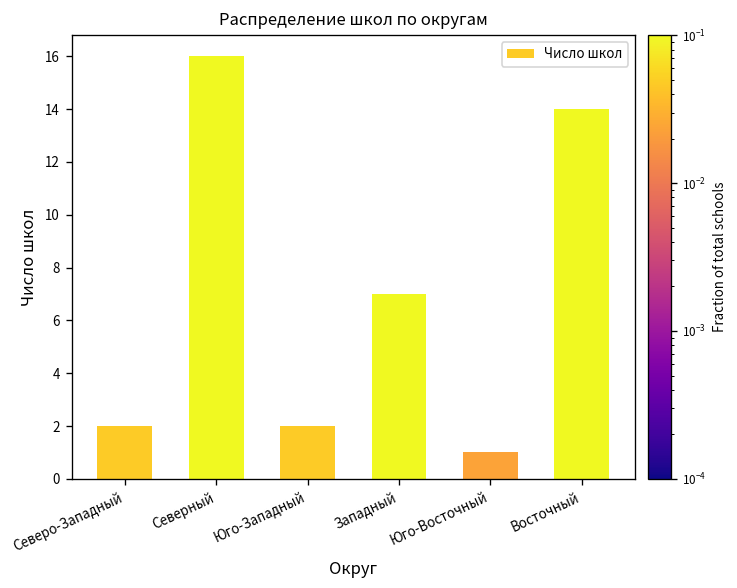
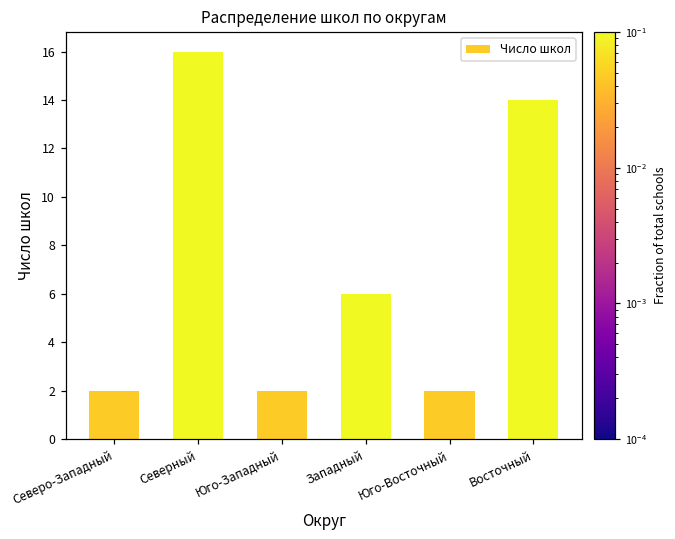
Западный: 7 -> 6
Юго-Восточный: 1 -> 2
